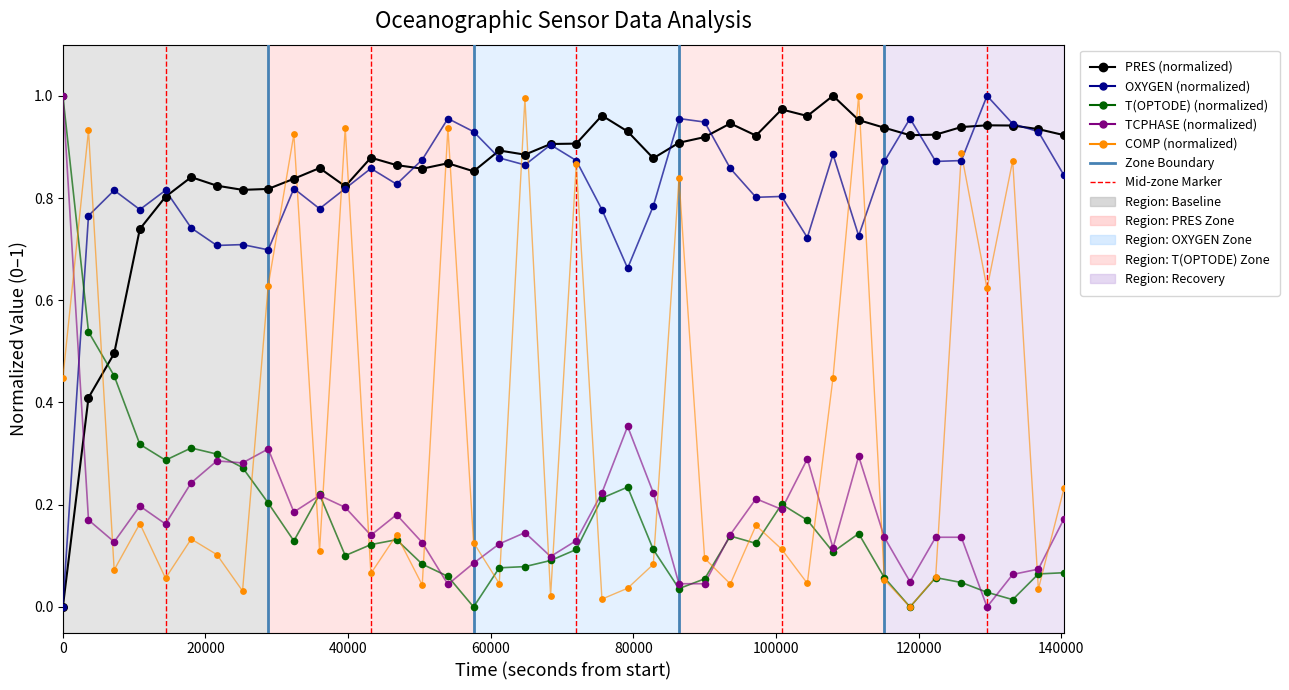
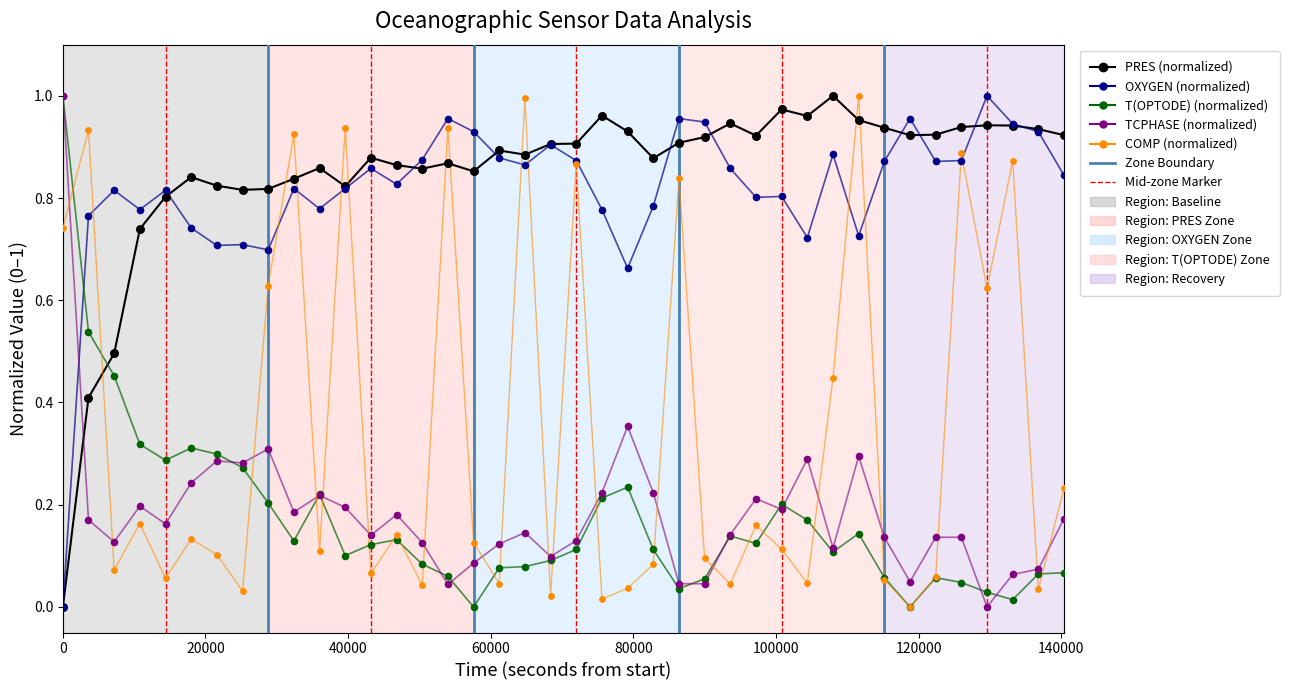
COMP (normalized), 0: 0.45 -> 0.74
